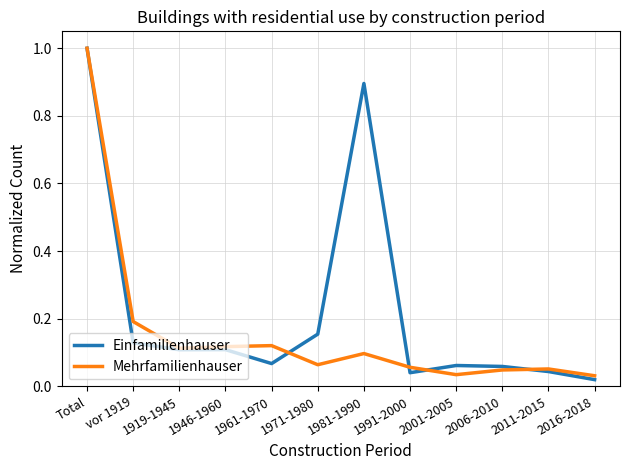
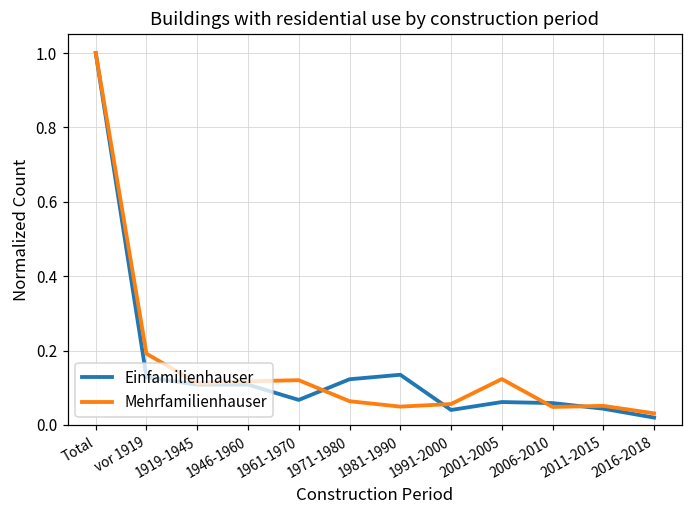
Einfamilienhauser, 1971-1980: 0.15 -> 0.12
Einfamilienhauser, 1981-1990: 0.90 -> 0.13
Mehrfamilienhauser, 1981-1990: 0.10 -> 0.05
Mehrfamilienhauser, 2001-2005: 0.03 -> 0.12
